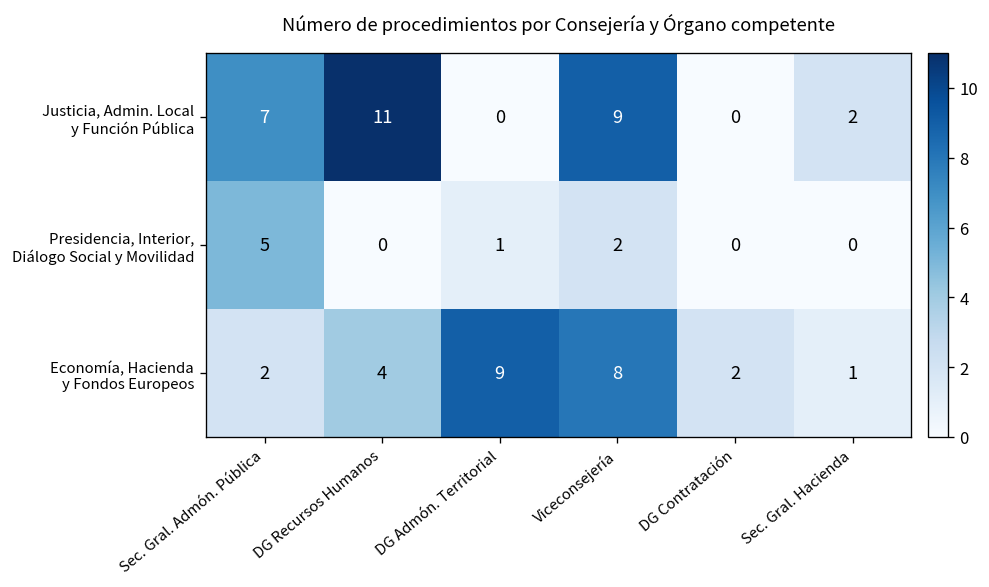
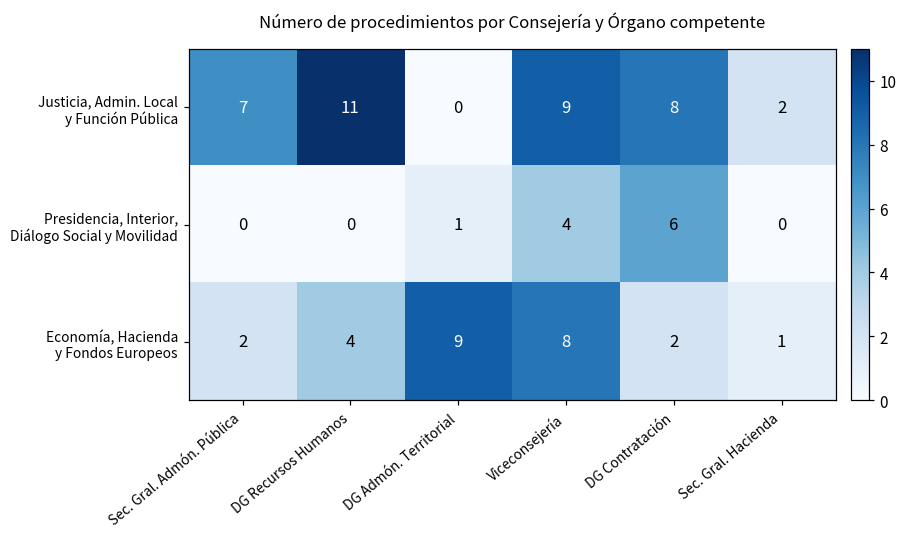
Justicia, Admin. Local y Función Pública, DG Contratación: 0 -> 8
Presidencia, Interior, Diálogo Social y Movilidad, Sec. Gral. Admón. Pública: 5 -> 0
Presidencia, Interior, Diálogo Social y Movilidad, Viceconsejería: 2 -> 4
Presidencia, Interior, Diálogo Social y Movilidad, DG Contratación: 0 -> 6
